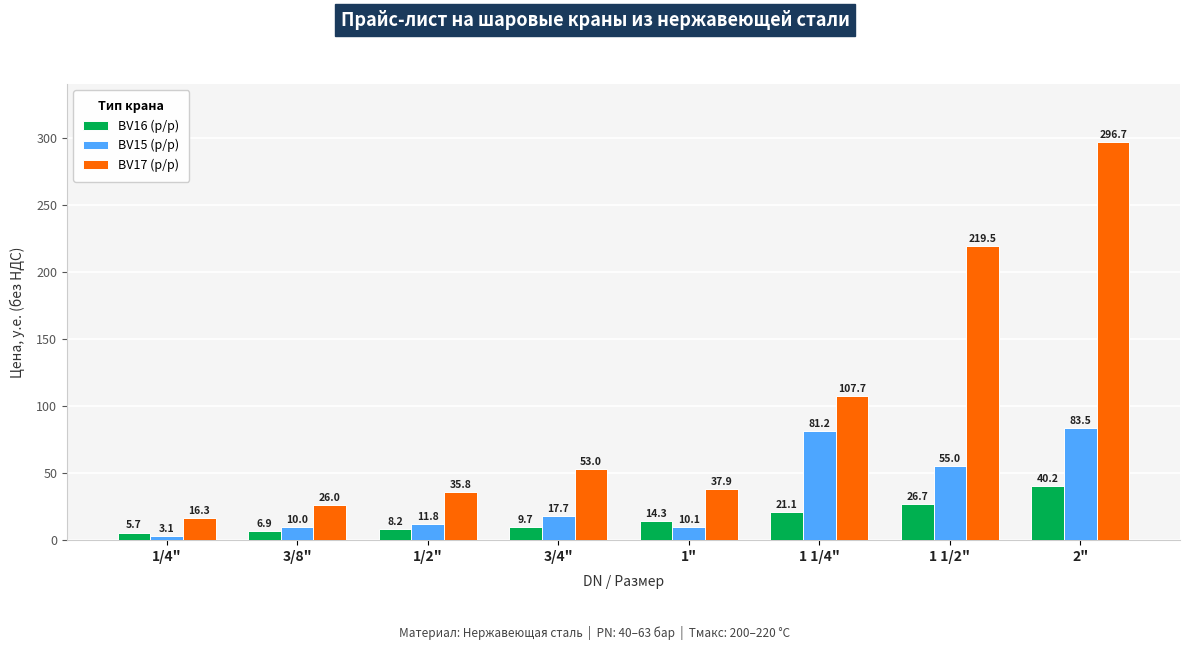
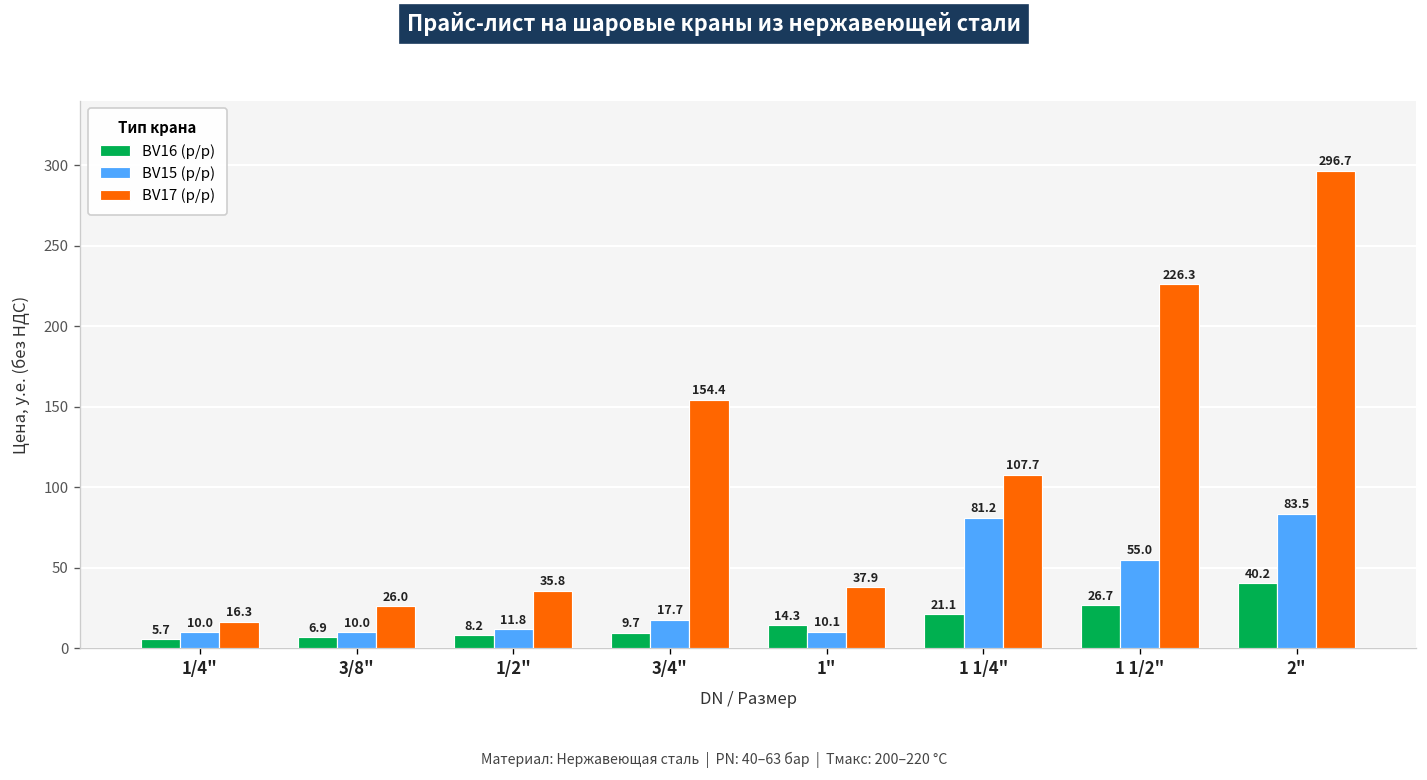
BV15 (р/р), 1/4": 3.1 -> 10.0
BV17 (р/р), 3/4": 53.0 -> 154.4
BV17 (р/р), 1 1/2": 219.5 -> 226.3
